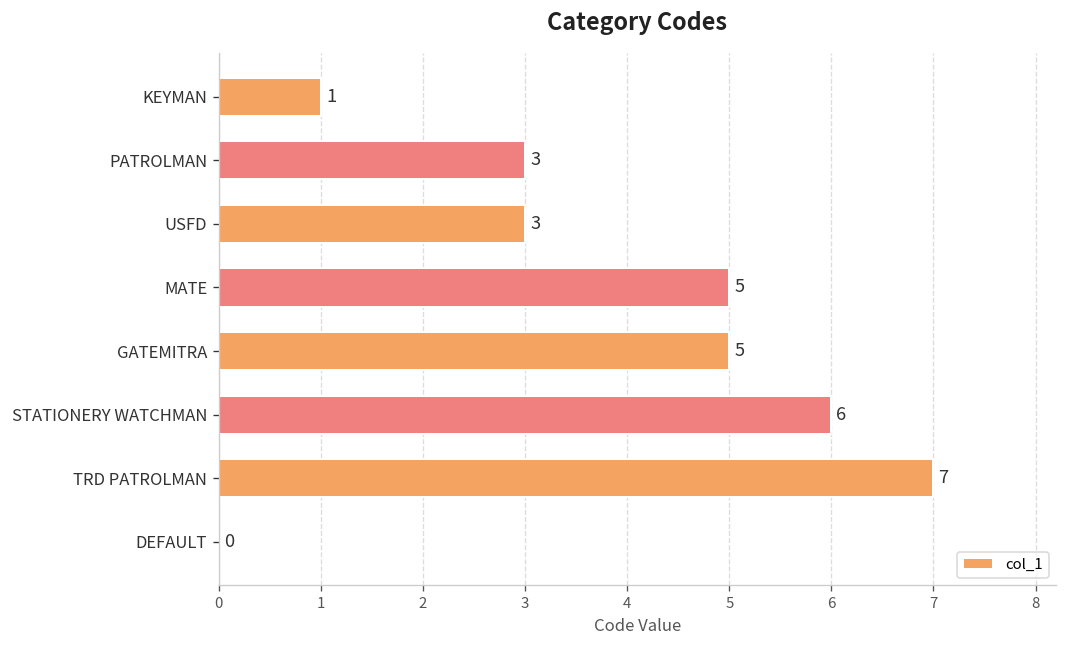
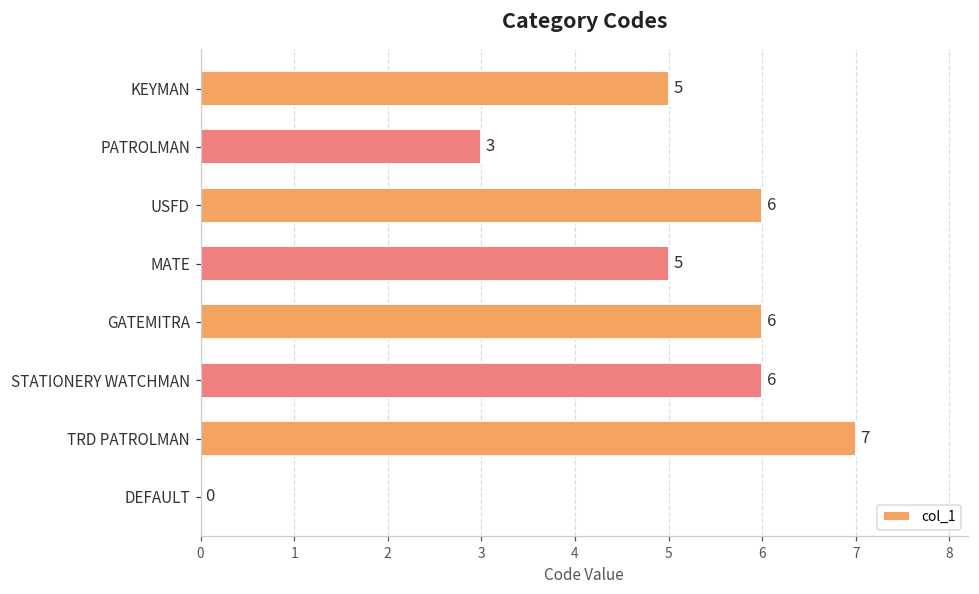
KEYMAN: 1 -> 5
USFD: 3 -> 6
GATEMITRA: 5 -> 6
